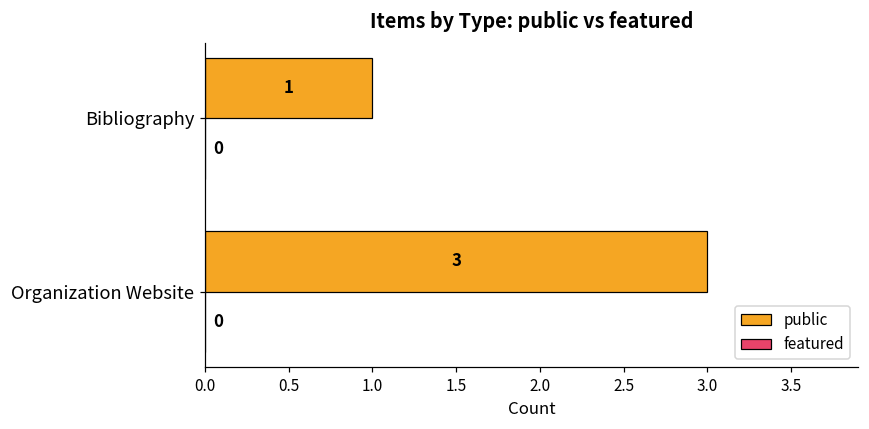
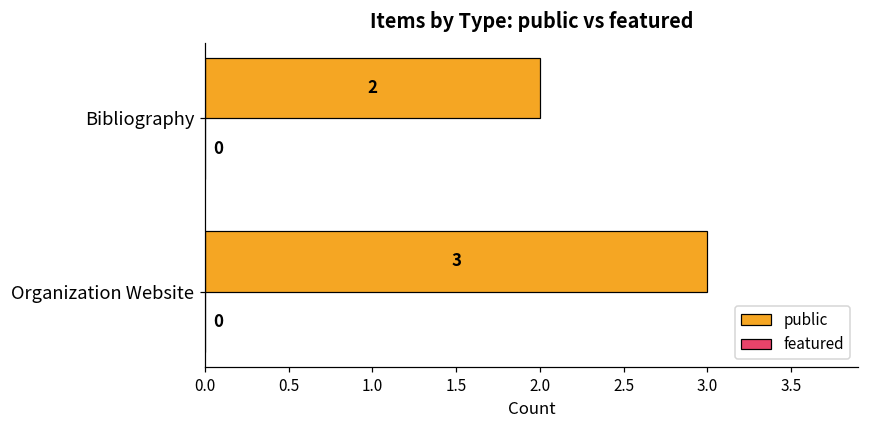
public, Bibliography: 1 -> 2
